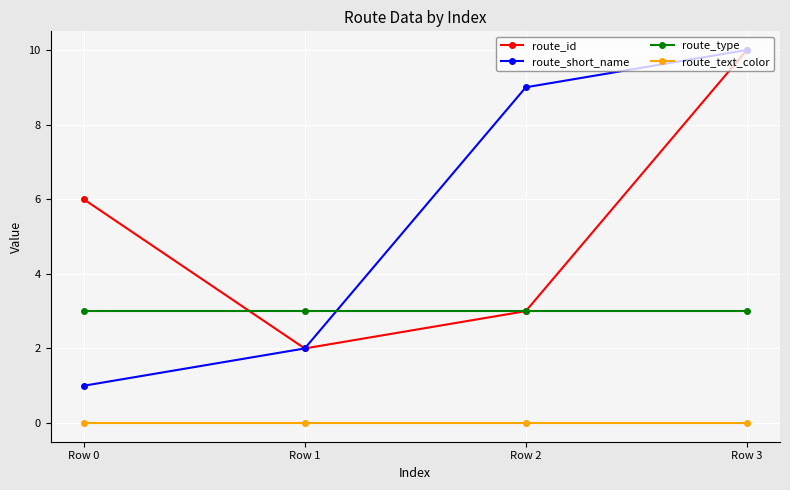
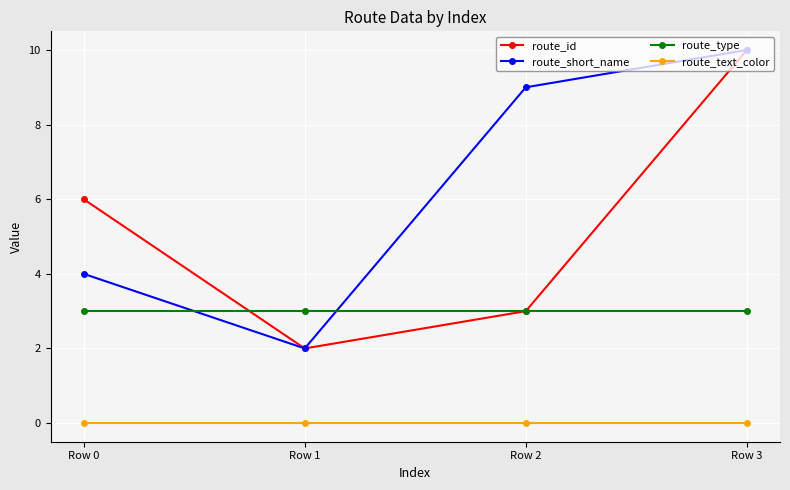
route_short_name, Row 0: 1 -> 4
